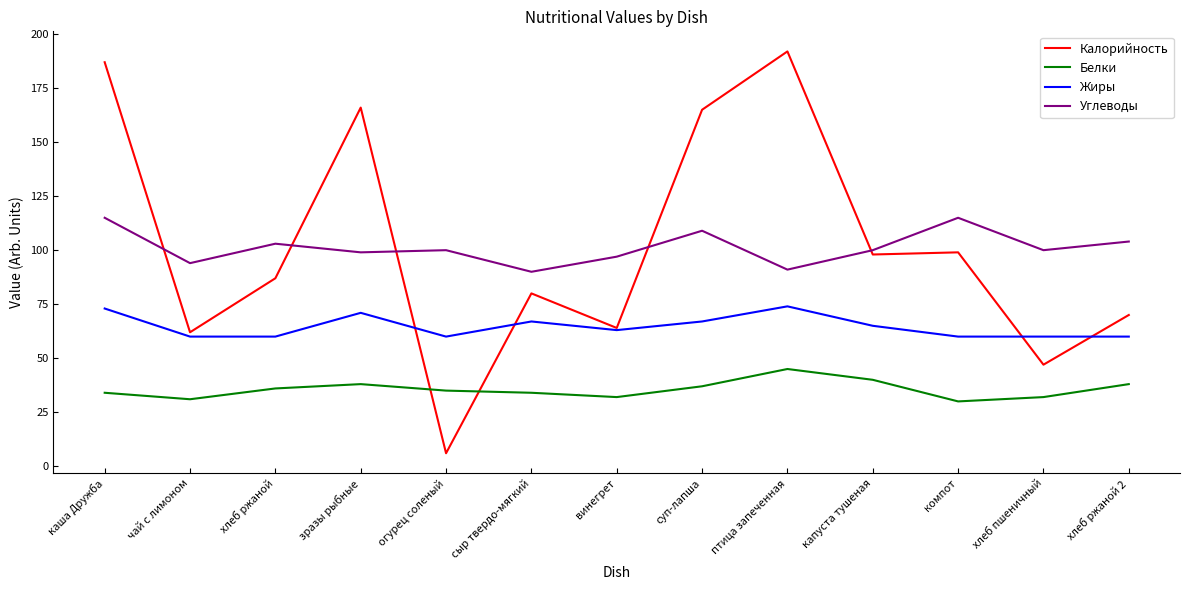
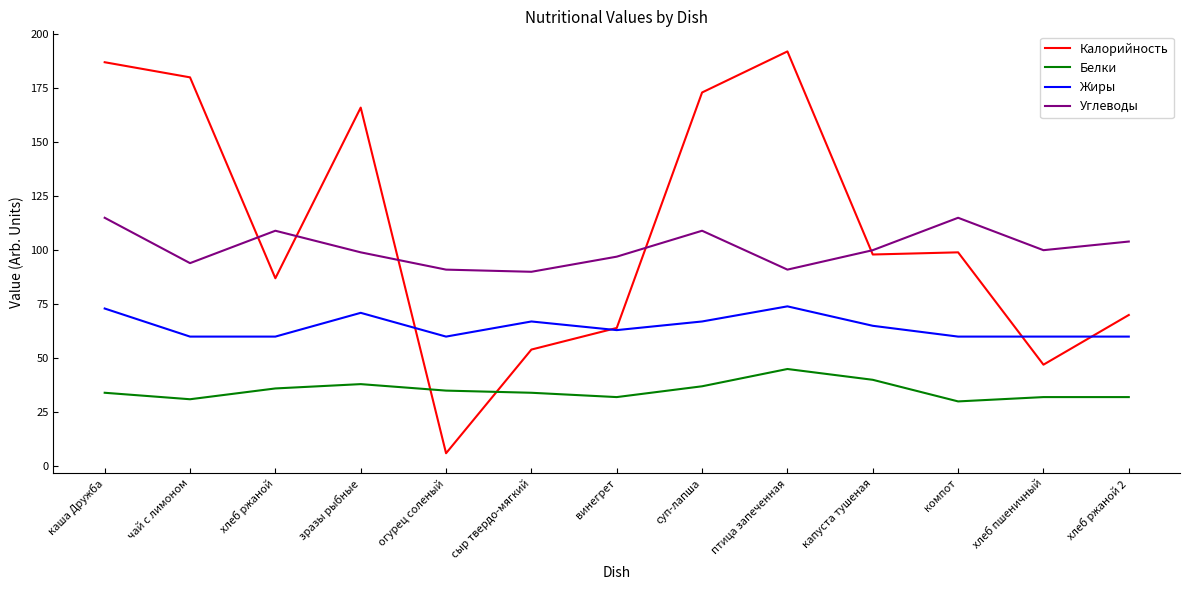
Калорийность, чай с лимоном: 62 -> 180
Углеводы, хлеб ржаной: 103 -> 109
Углеводы, огурец соленый: 100 -> 91
Калорийность, сыр твердо-мягкий: 80 -> 54
Калорийность, суп-лапша: 165 -> 173
Белки, хлеб ржаной 2: 38 -> 32
